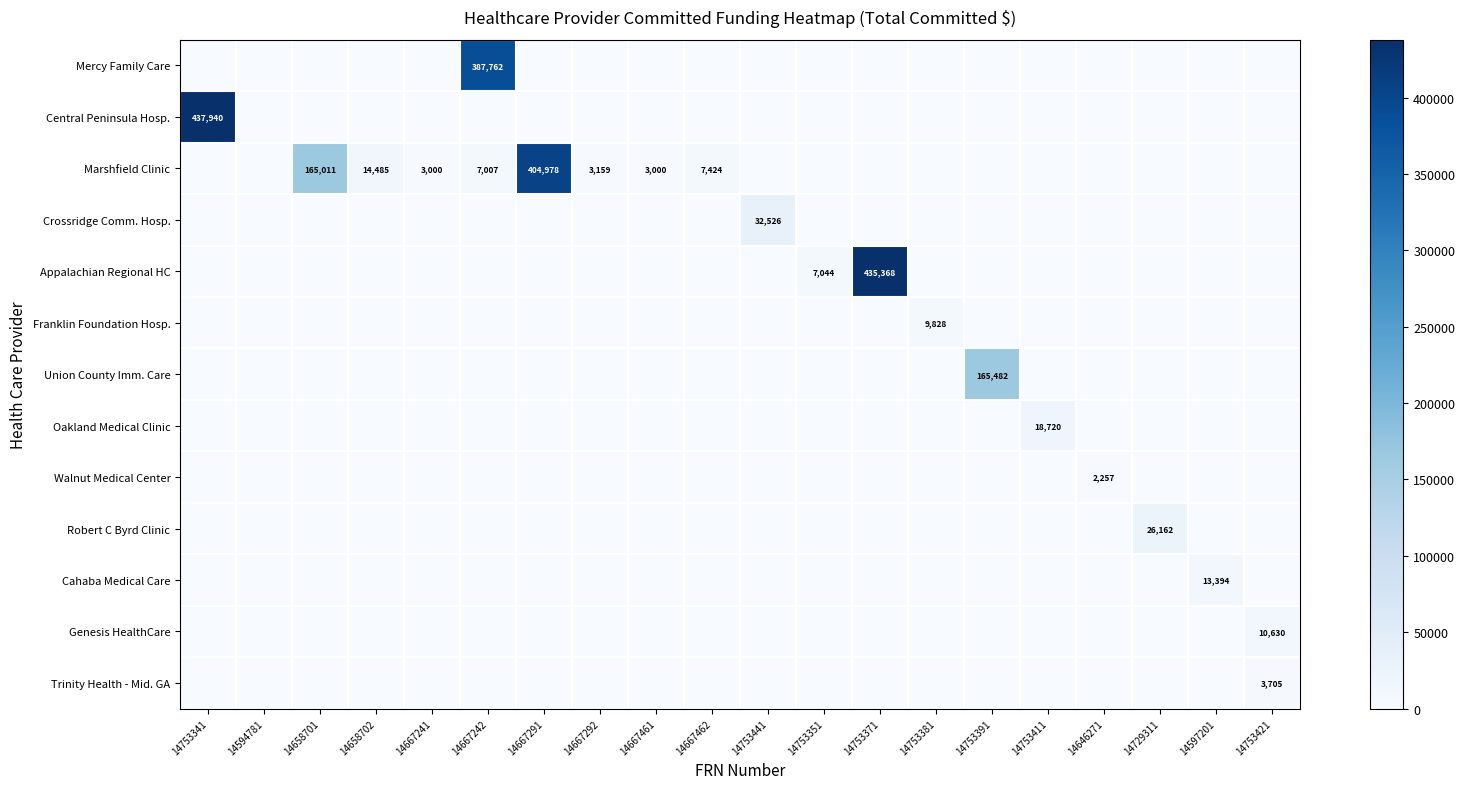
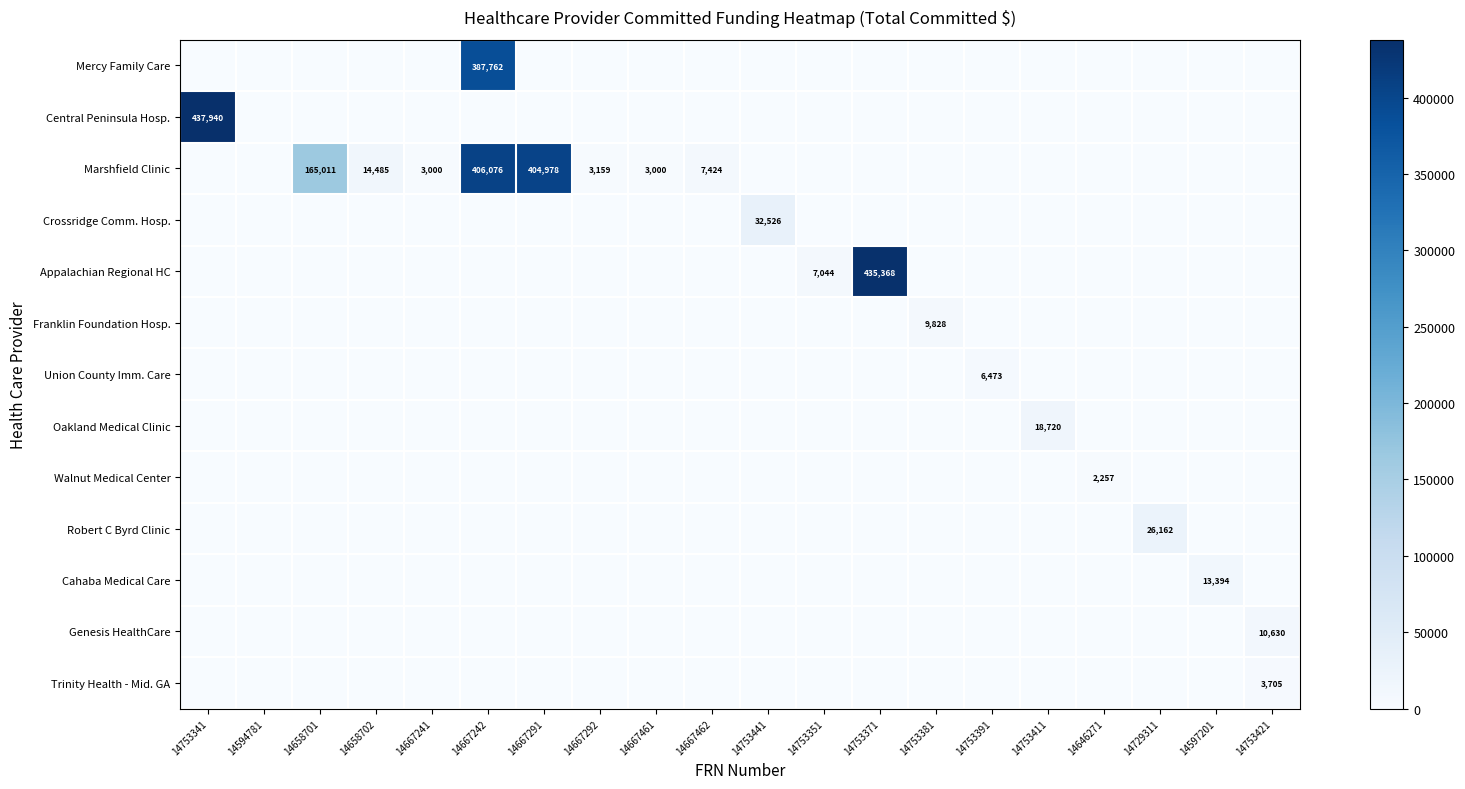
Marshfield Clinic, 14667242: 7,007 -> 406,076
Union County Imm. Care, 14753391: 165,482 -> 6,473
